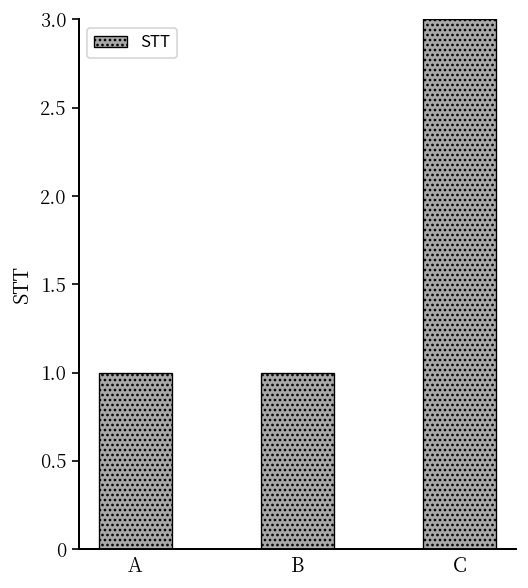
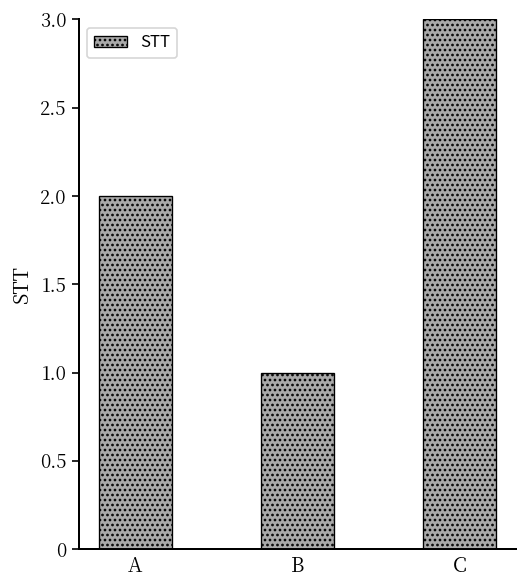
A: 1 -> 2
